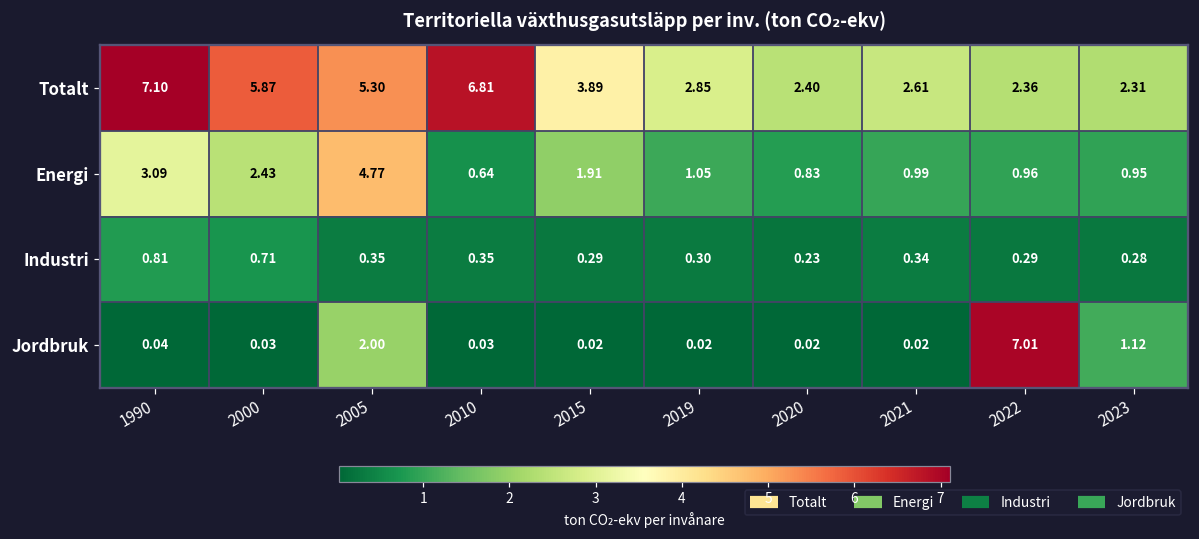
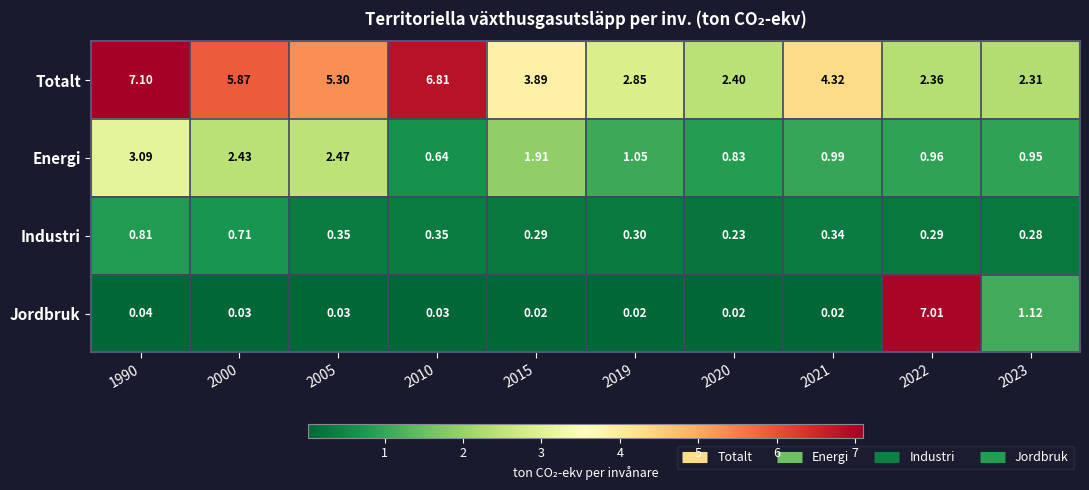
Totalt, 2021: 2.61 -> 4.32
Energi, 2005: 4.77 -> 2.47
Jordbruk, 2005: 2.00 -> 0.03
